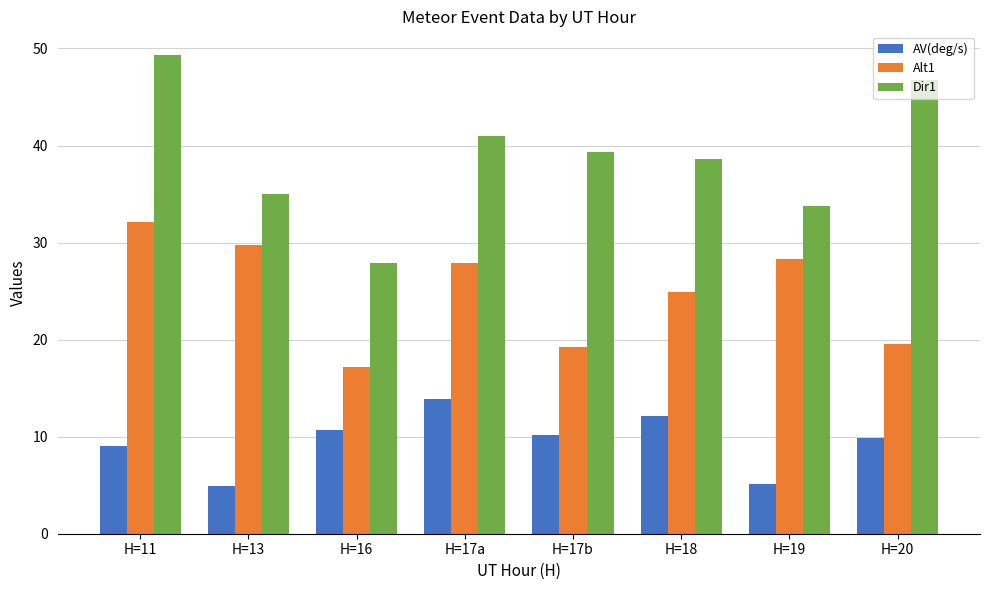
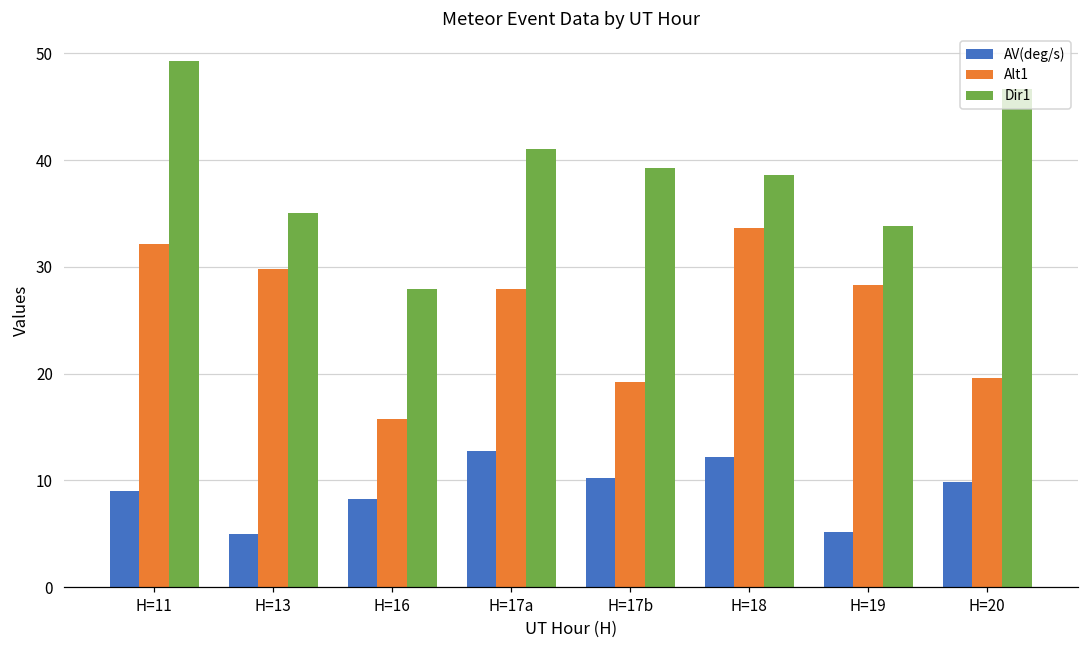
AV(deg/s), H=16: 11 -> 8
Alt1, H=16: 17 -> 16
AV(deg/s), H=17a: 14 -> 13
Alt1, H=18: 25 -> 34
